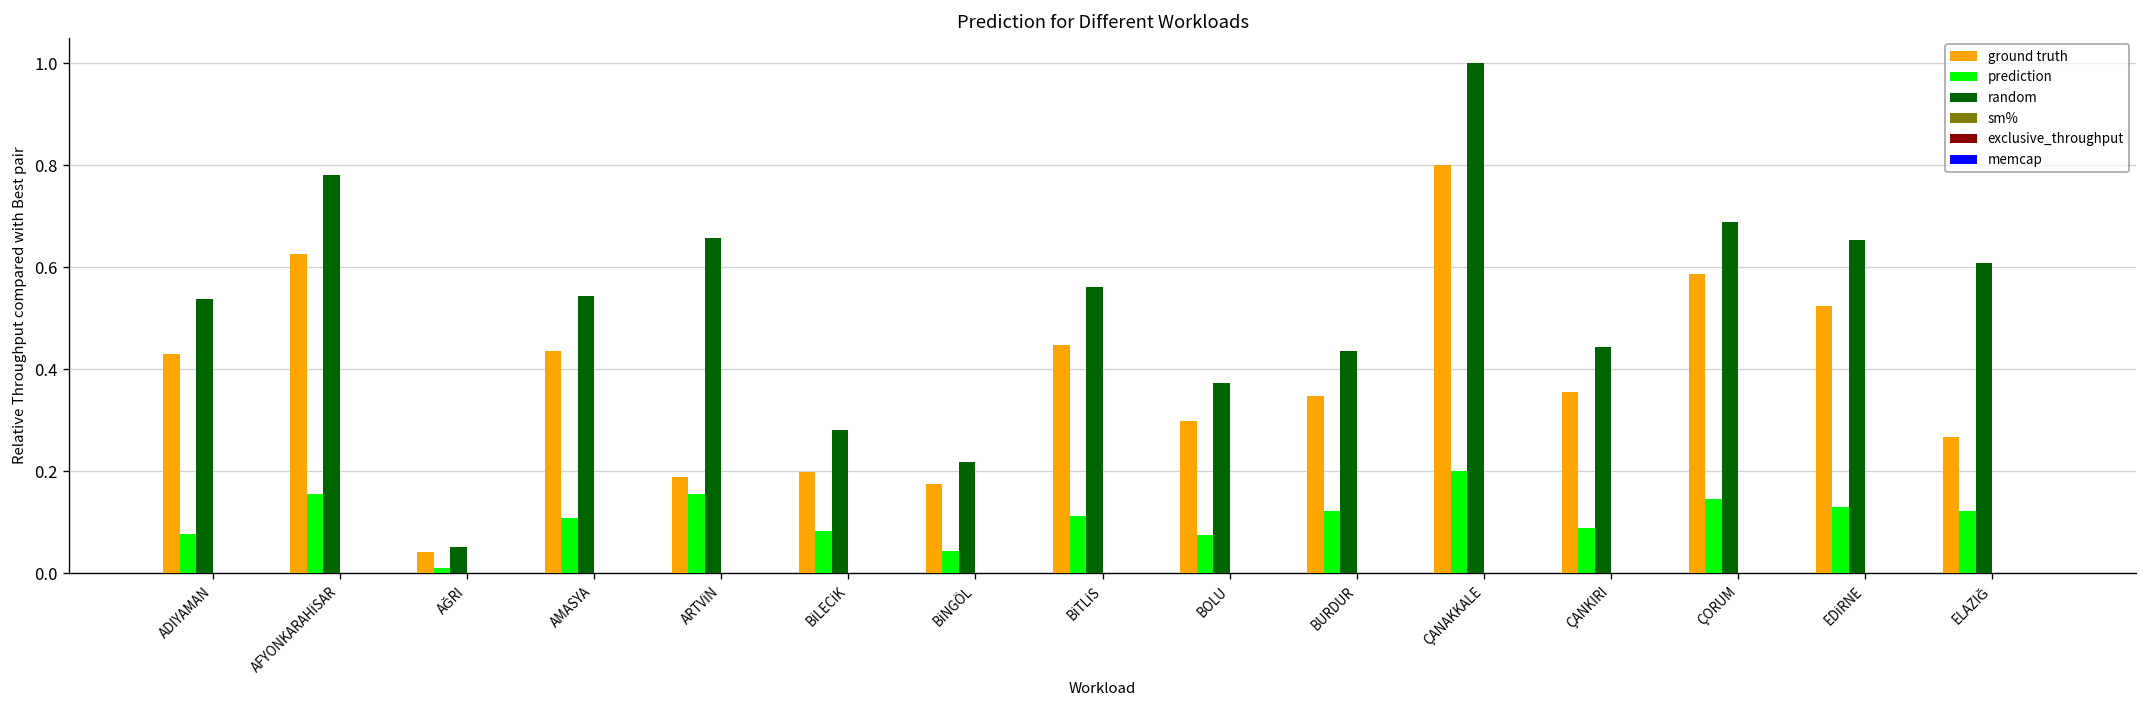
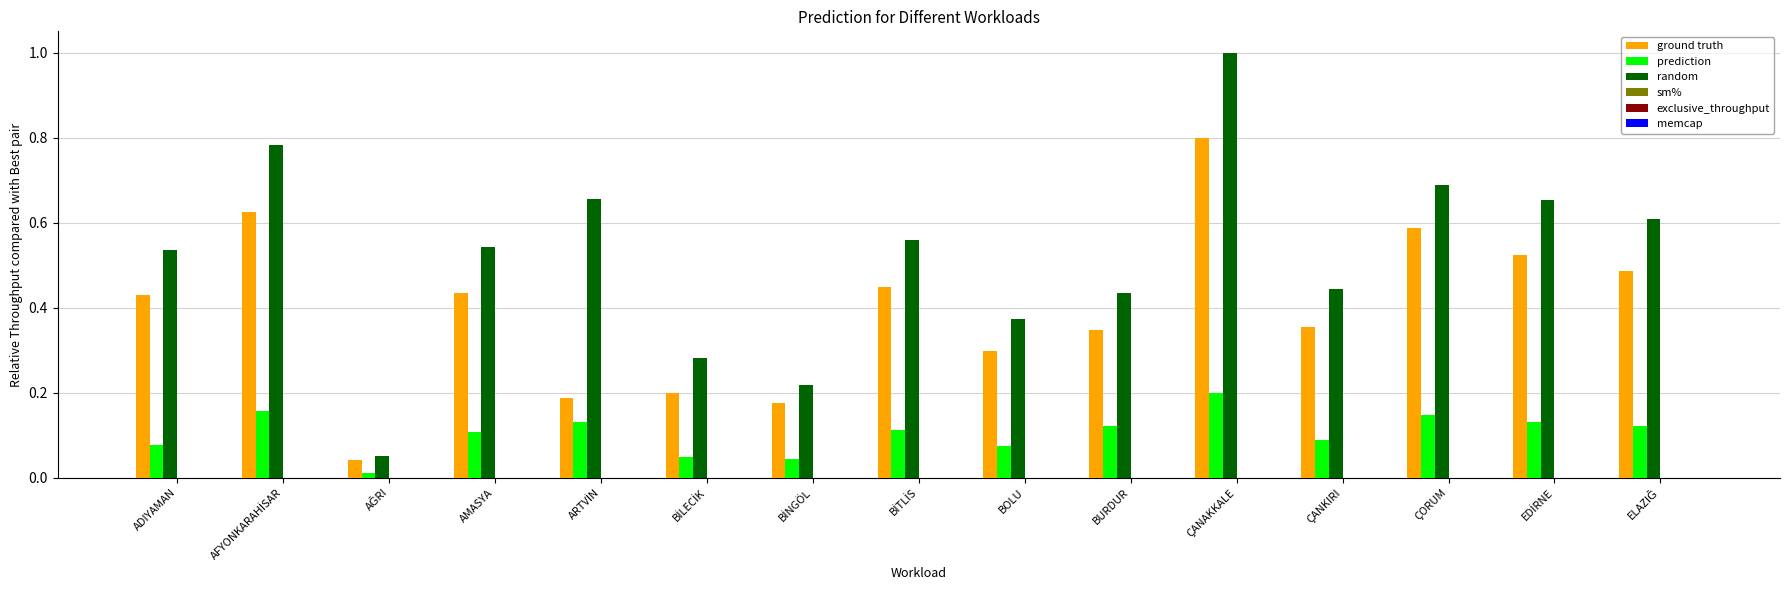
prediction, ARTVİN: 0.16 -> 0.13
prediction, BİLECİK: 0.08 -> 0.05
ground truth, ELAZIĞ: 0.27 -> 0.49
